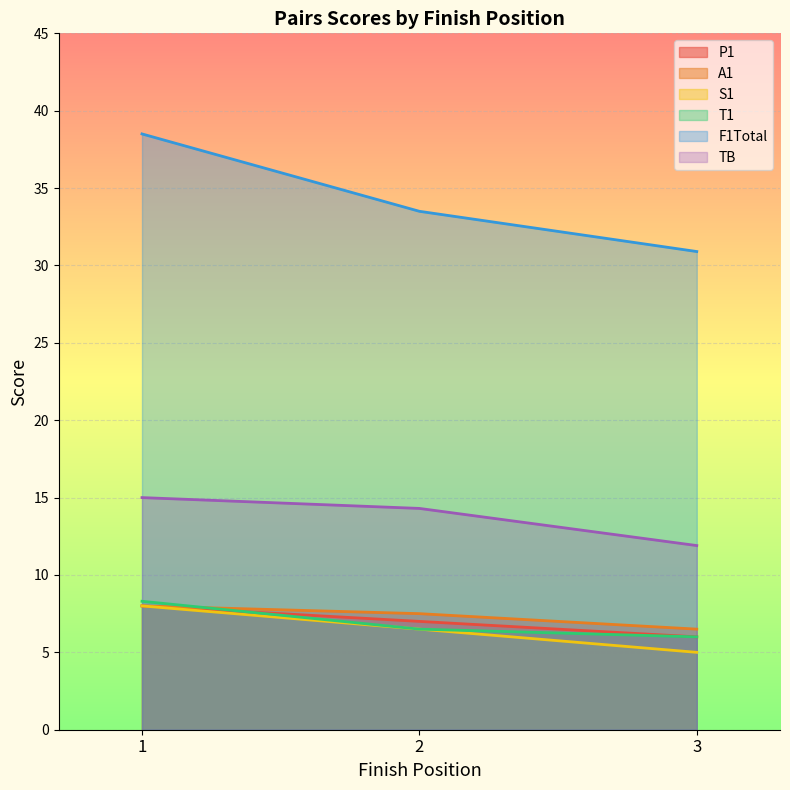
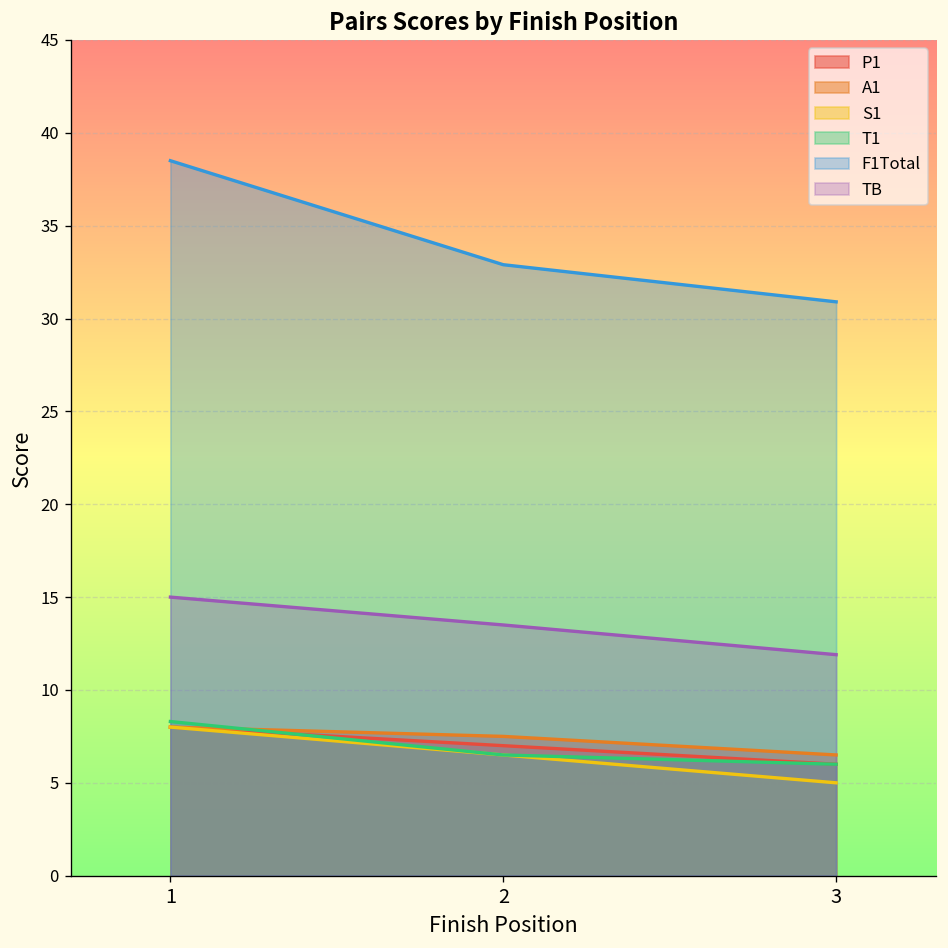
F1Total, 2: 33.5 -> 32.9
TB, 2: 14.3 -> 13.5
